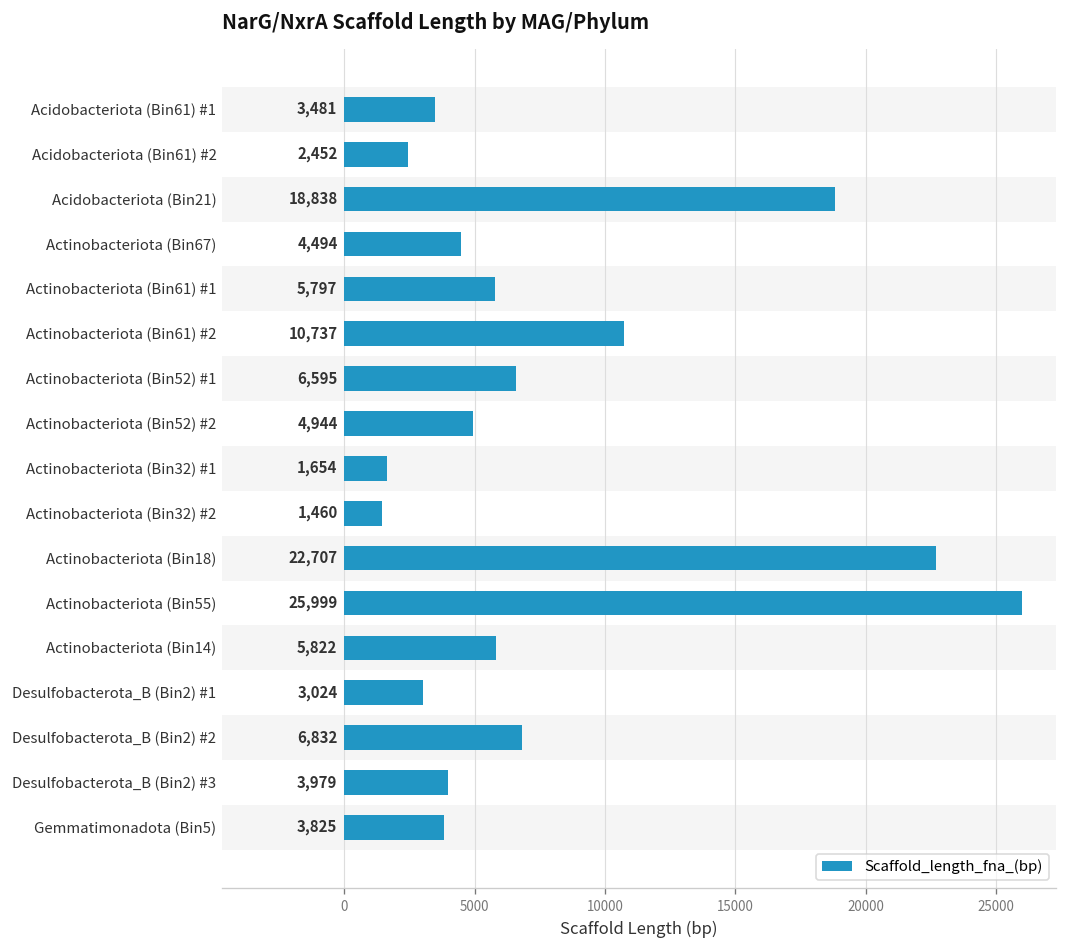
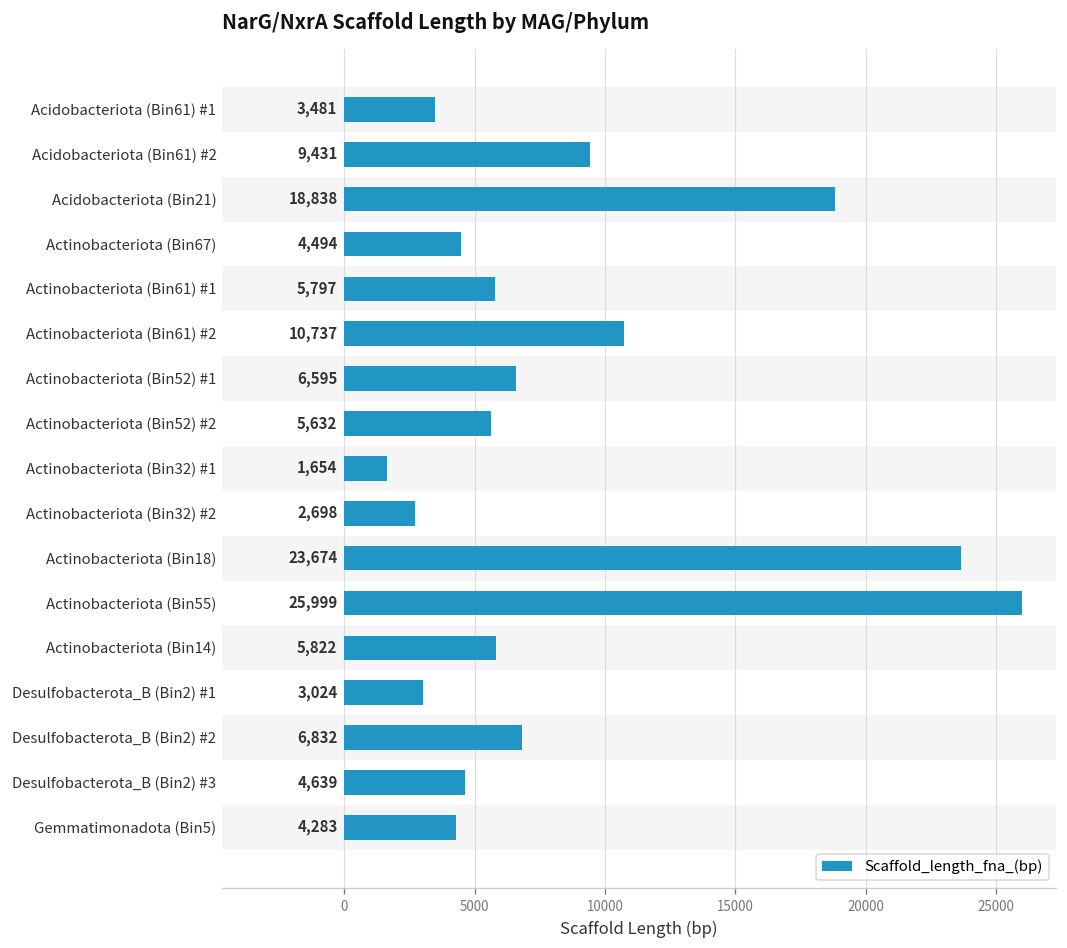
Acidobacteriota (Bin61) #2: 2,452 -> 9,431
Actinobacteriota (Bin52) #2: 4,944 -> 5,632
Actinobacteriota (Bin32) #2: 1,460 -> 2,698
Actinobacteriota (Bin18): 22,707 -> 23,674
Desulfobacterota_B (Bin2) #3: 3,979 -> 4,639
Gemmatimonadota (Bin5): 3,825 -> 4,283
